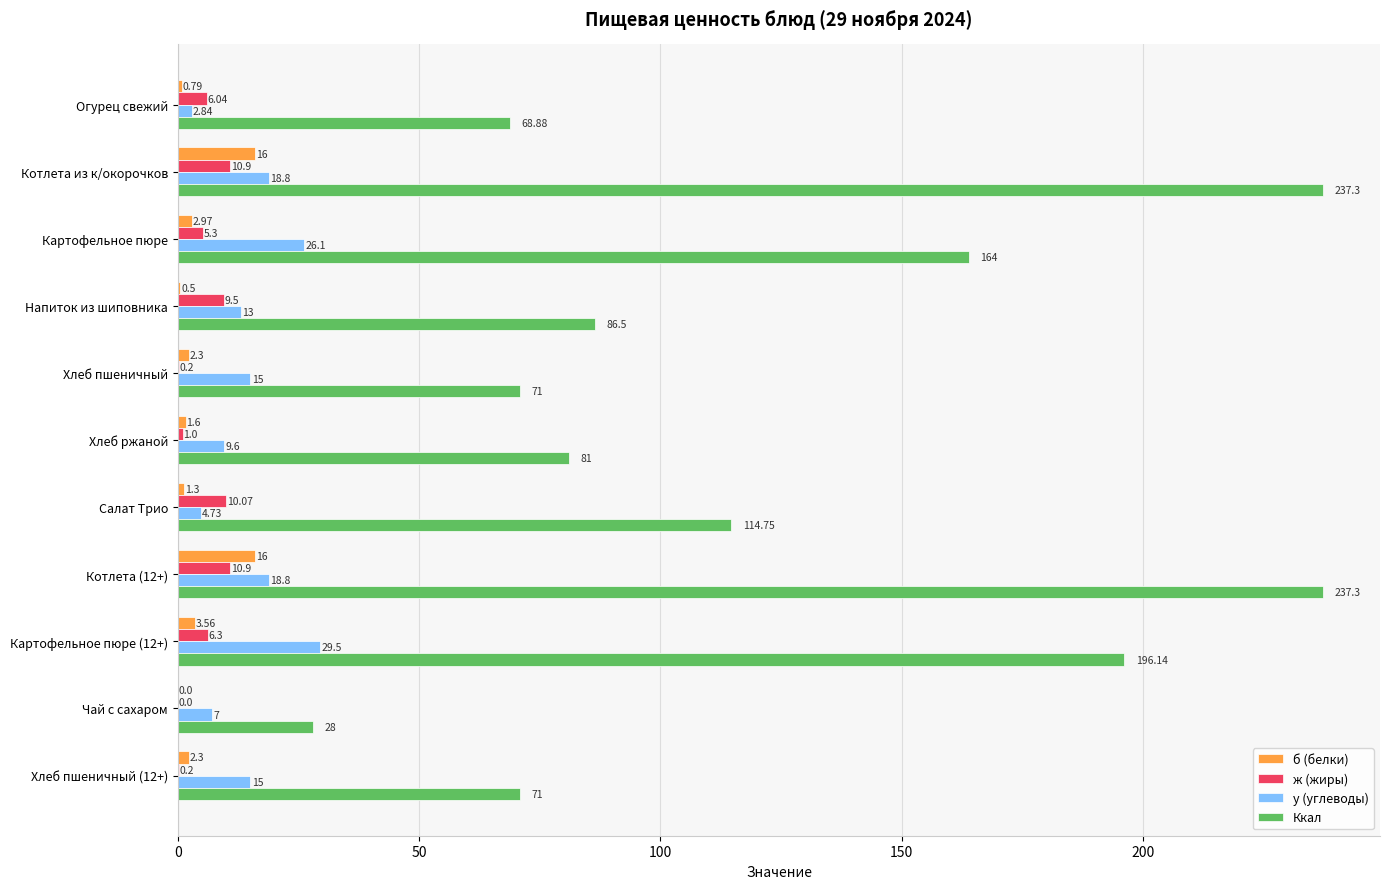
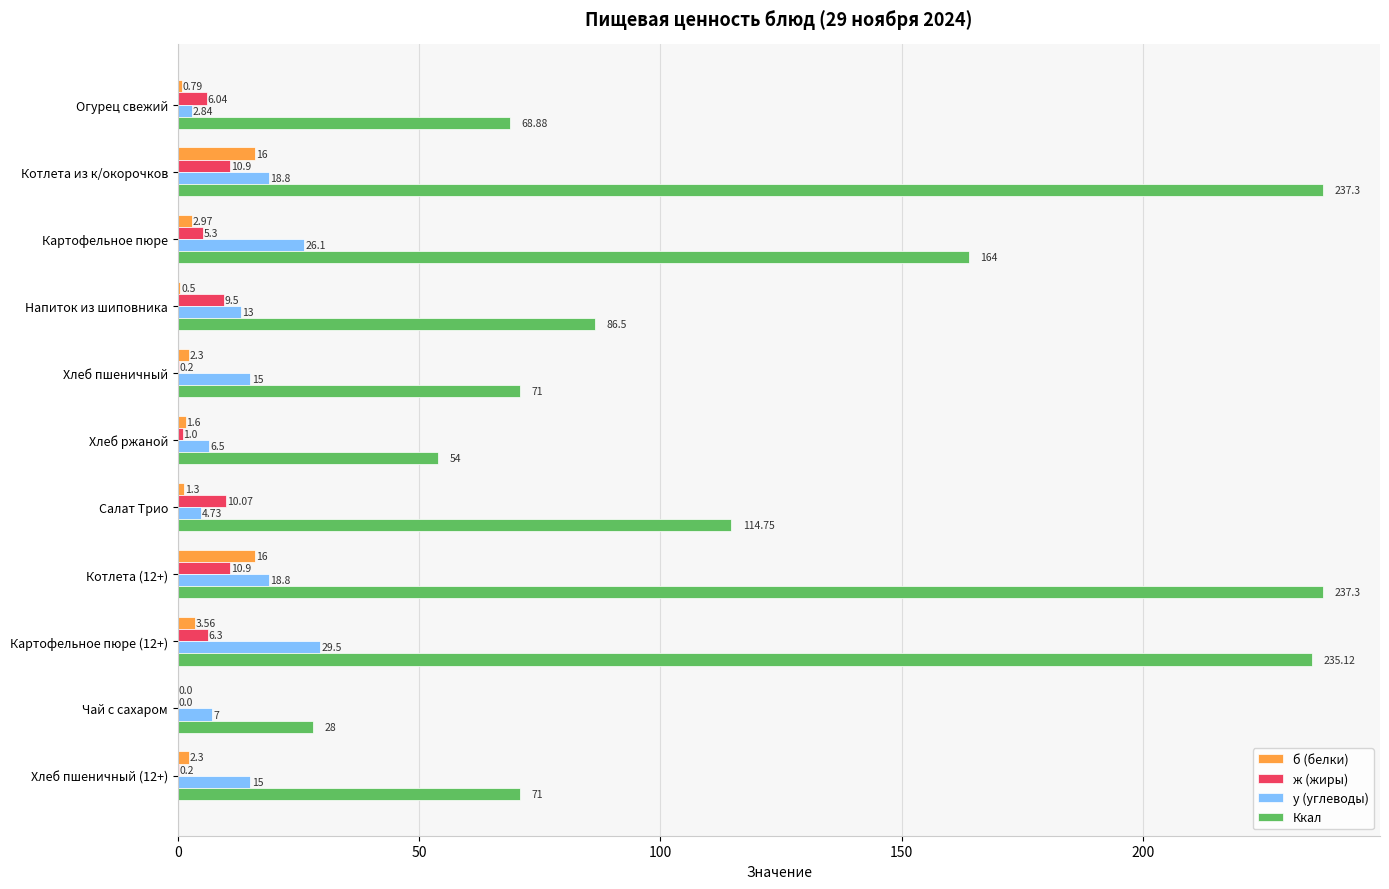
у (углеводы), Хлеб ржаной: 9.6 -> 6.5
Ккал, Хлеб ржаной: 81 -> 54
Ккал, Картофельное пюре (12+): 196.14 -> 235.12
